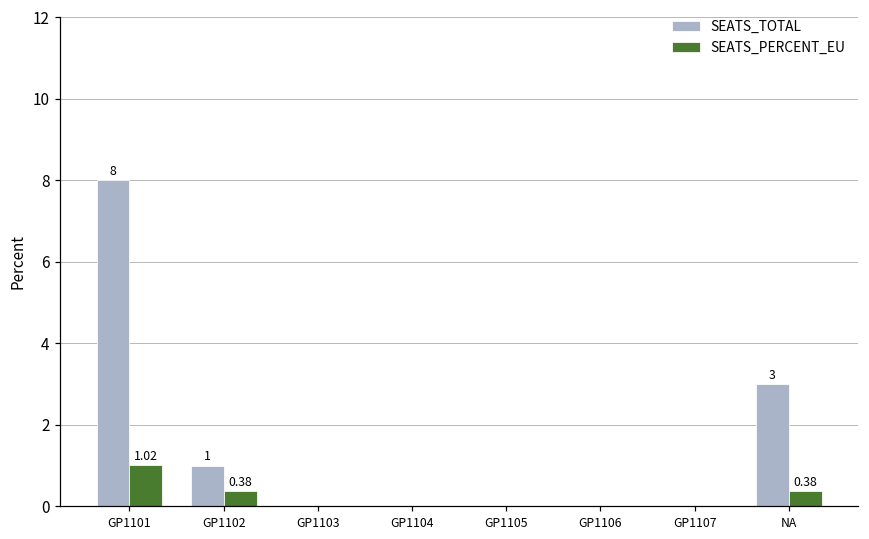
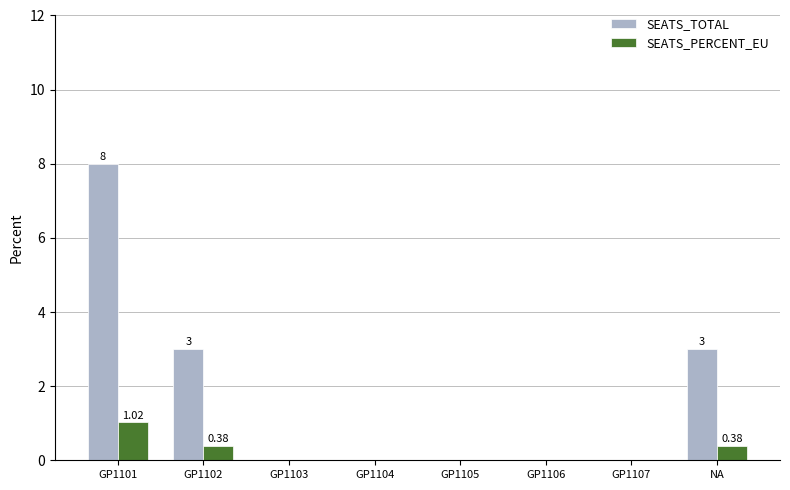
SEATS_TOTAL, GP1102: 1 -> 3
